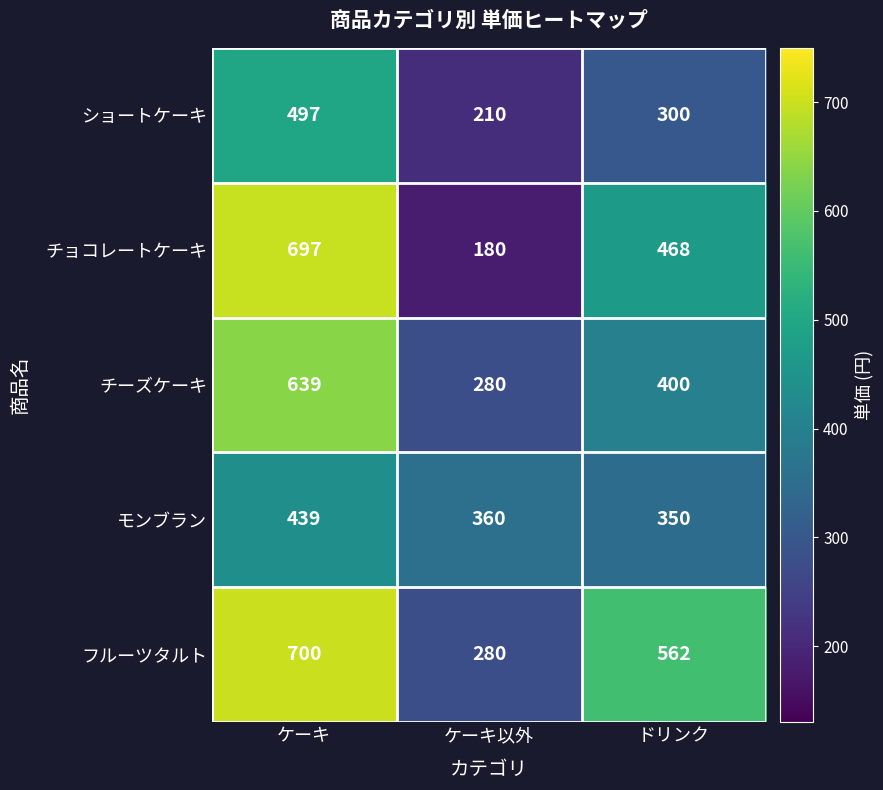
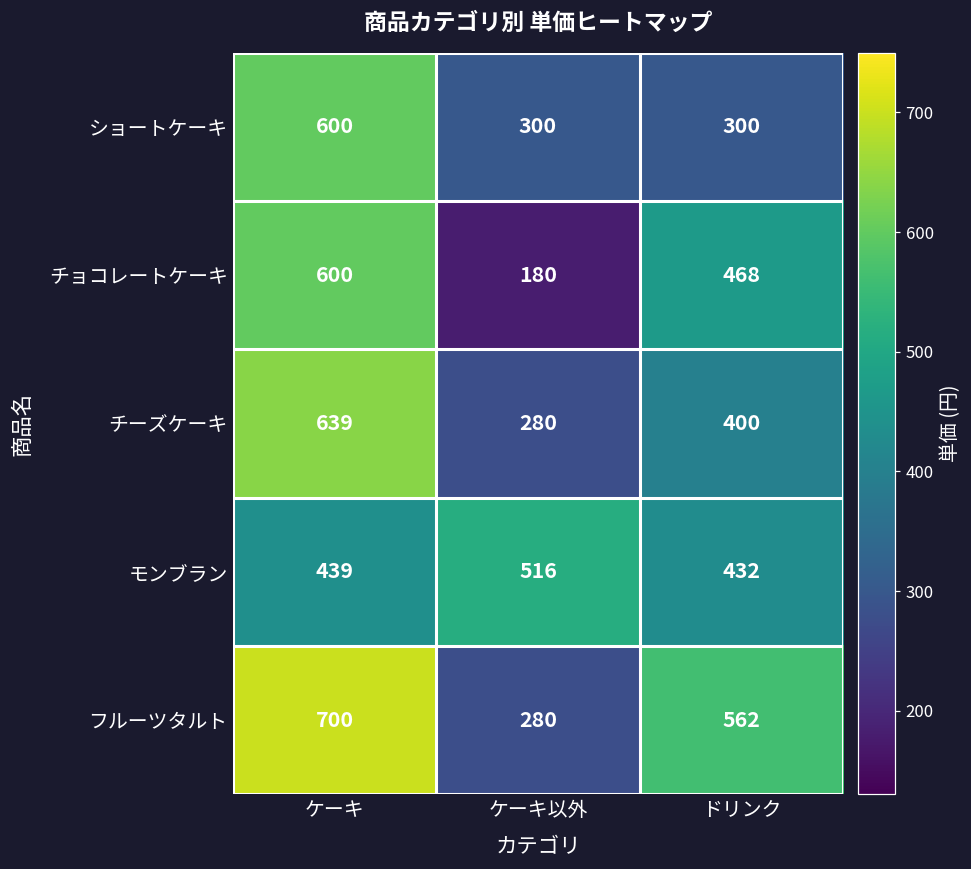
ショートケーキ, ケーキ: 497 -> 600
ショートケーキ, ケーキ以外: 210 -> 300
チョコレートケーキ, ケーキ: 697 -> 600
モンブラン, ケーキ以外: 360 -> 516
モンブラン, ドリンク: 350 -> 432
